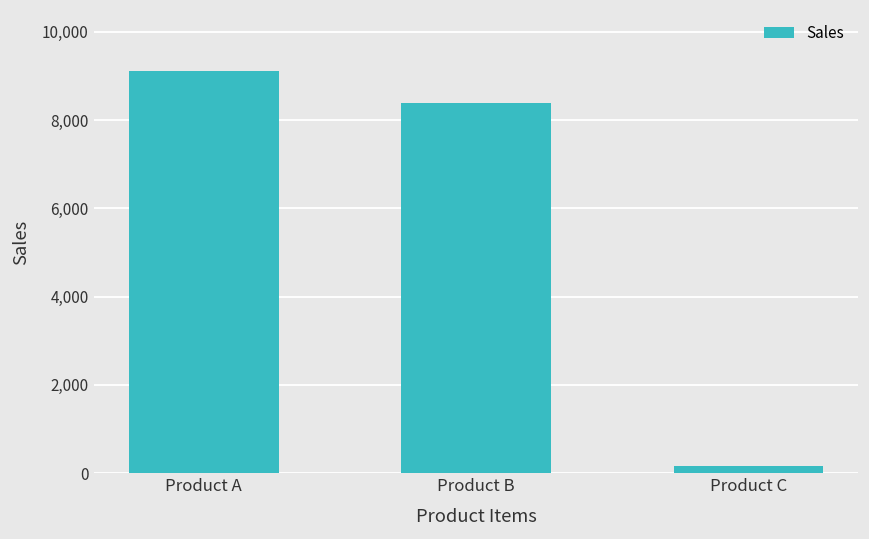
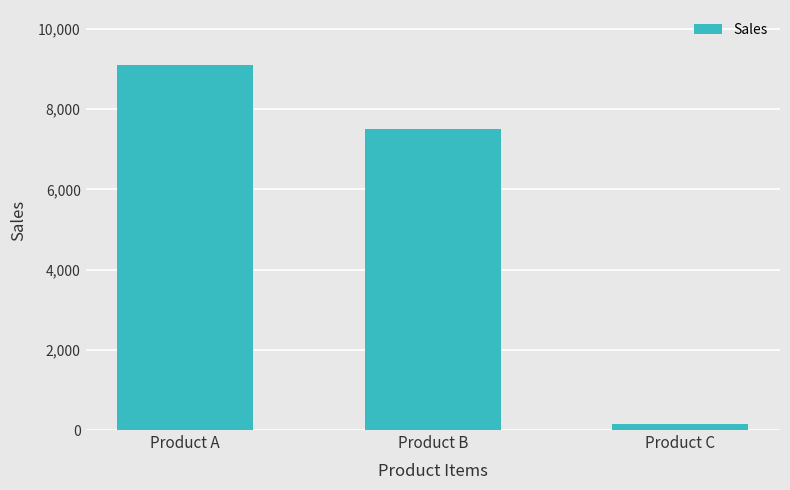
Product B: 8,400 -> 7,500
